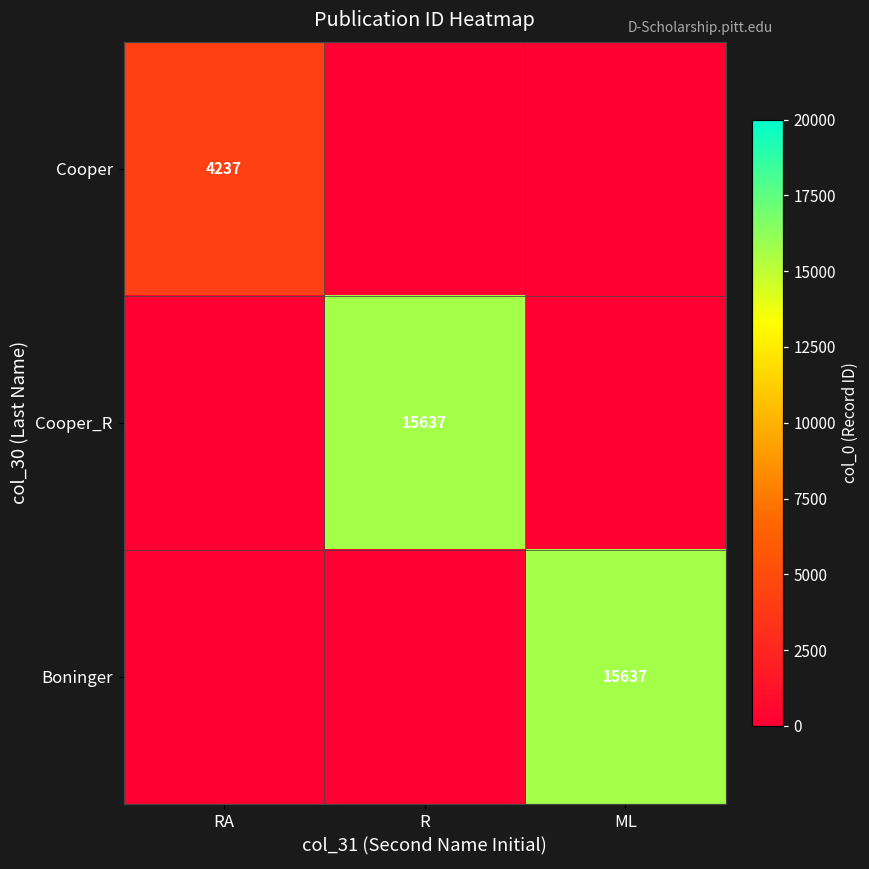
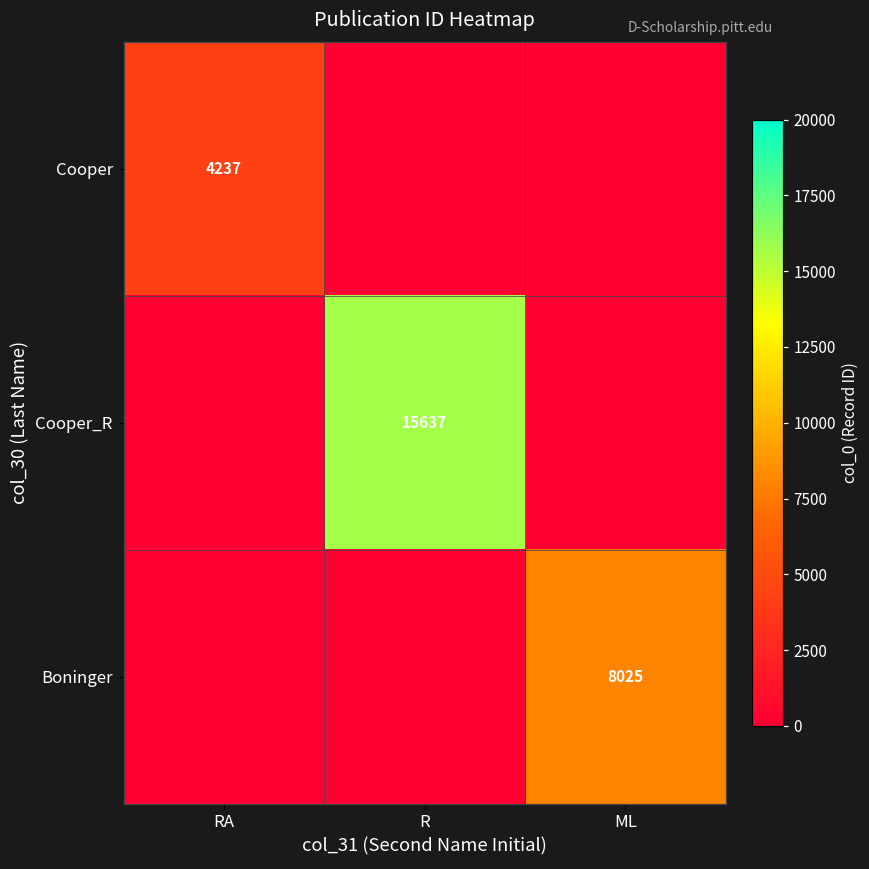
Boninger, ML: 15637 -> 8025
